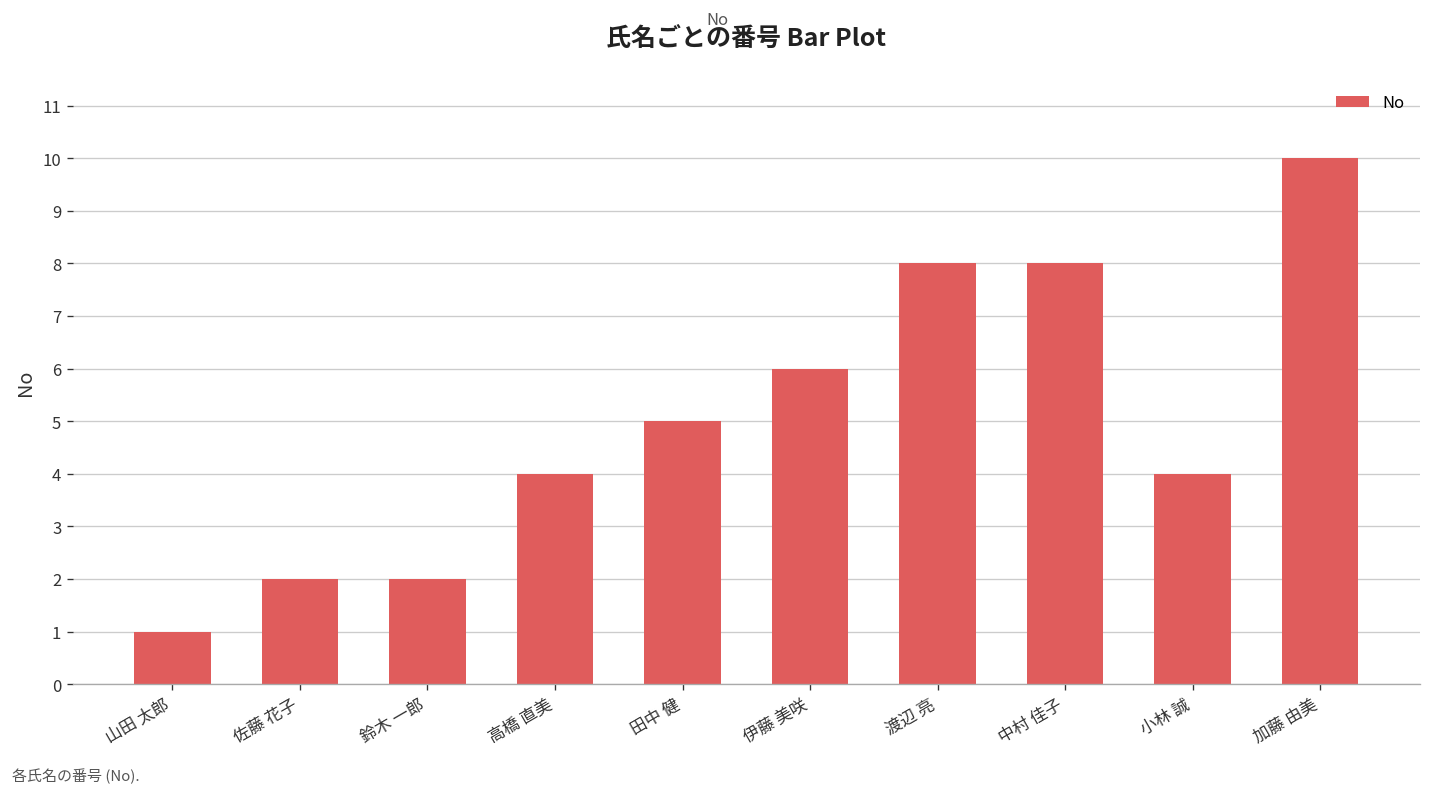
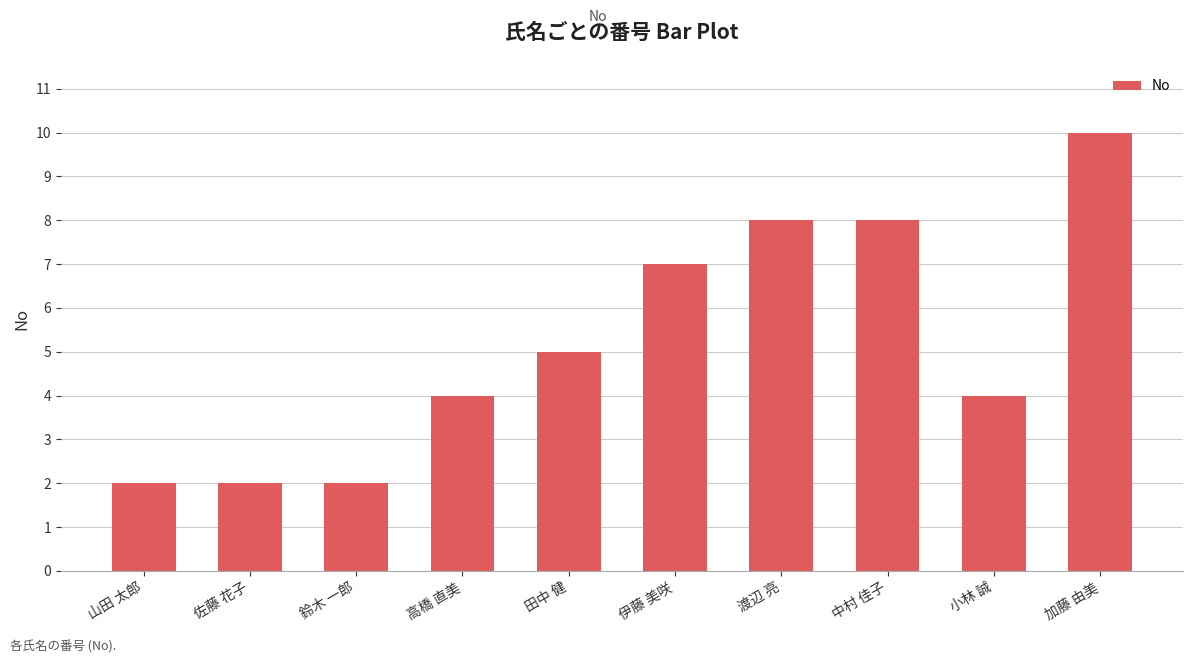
山田 太郎: 1 -> 2
伊藤 美咲: 6 -> 7
